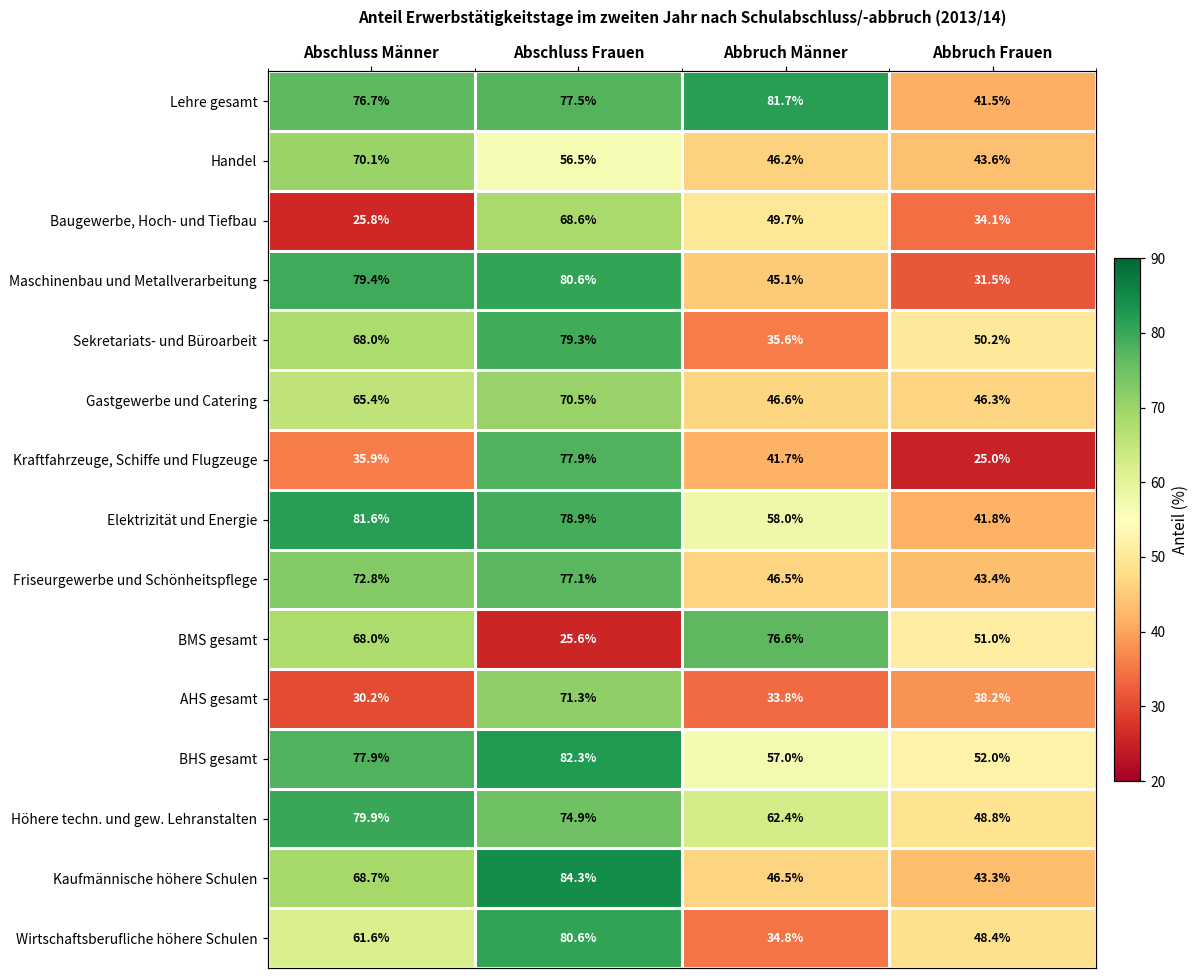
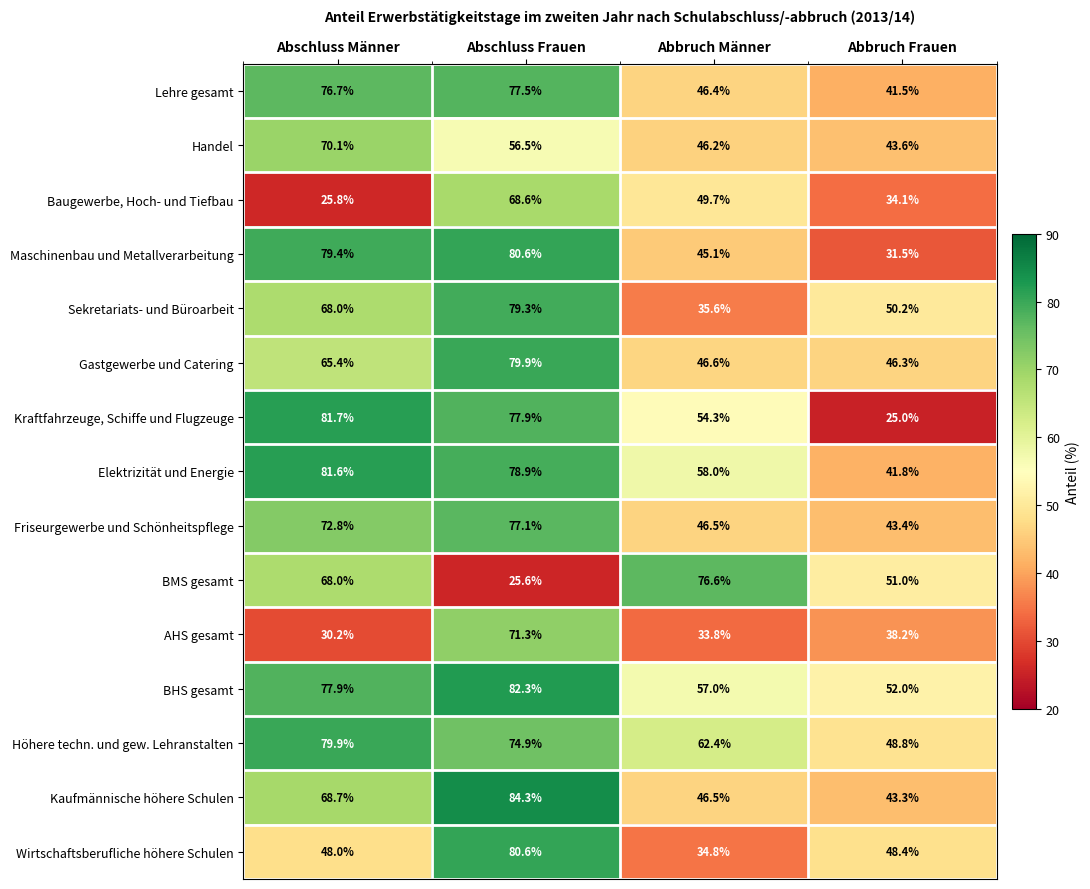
Lehre gesamt, Abbruch Männer: 81.7% -> 46.4%
Gastgewerbe und Catering, Abschluss Frauen: 70.5% -> 79.9%
Kraftfahrzeuge, Schiffe und Flugzeuge, Abschluss Männer: 35.9% -> 81.7%
Kraftfahrzeuge, Schiffe und Flugzeuge, Abbruch Männer: 41.7% -> 54.3%
Wirtschaftsberufliche höhere Schulen, Abschluss Männer: 61.6% -> 48.0%
